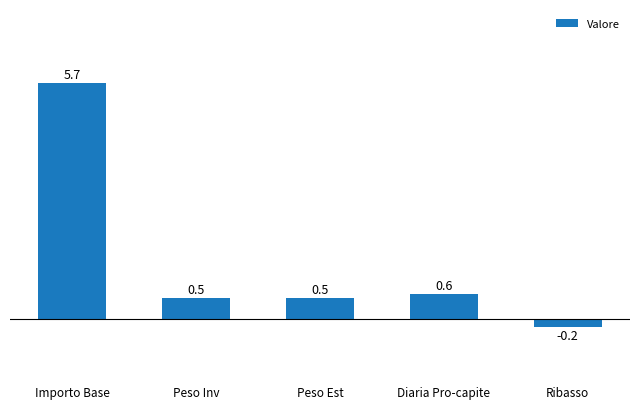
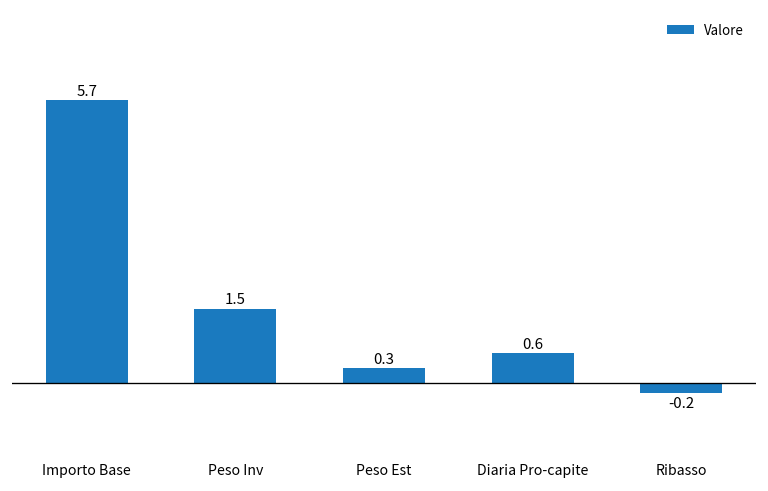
Peso Inv: 0.5 -> 1.5
Peso Est: 0.5 -> 0.3
